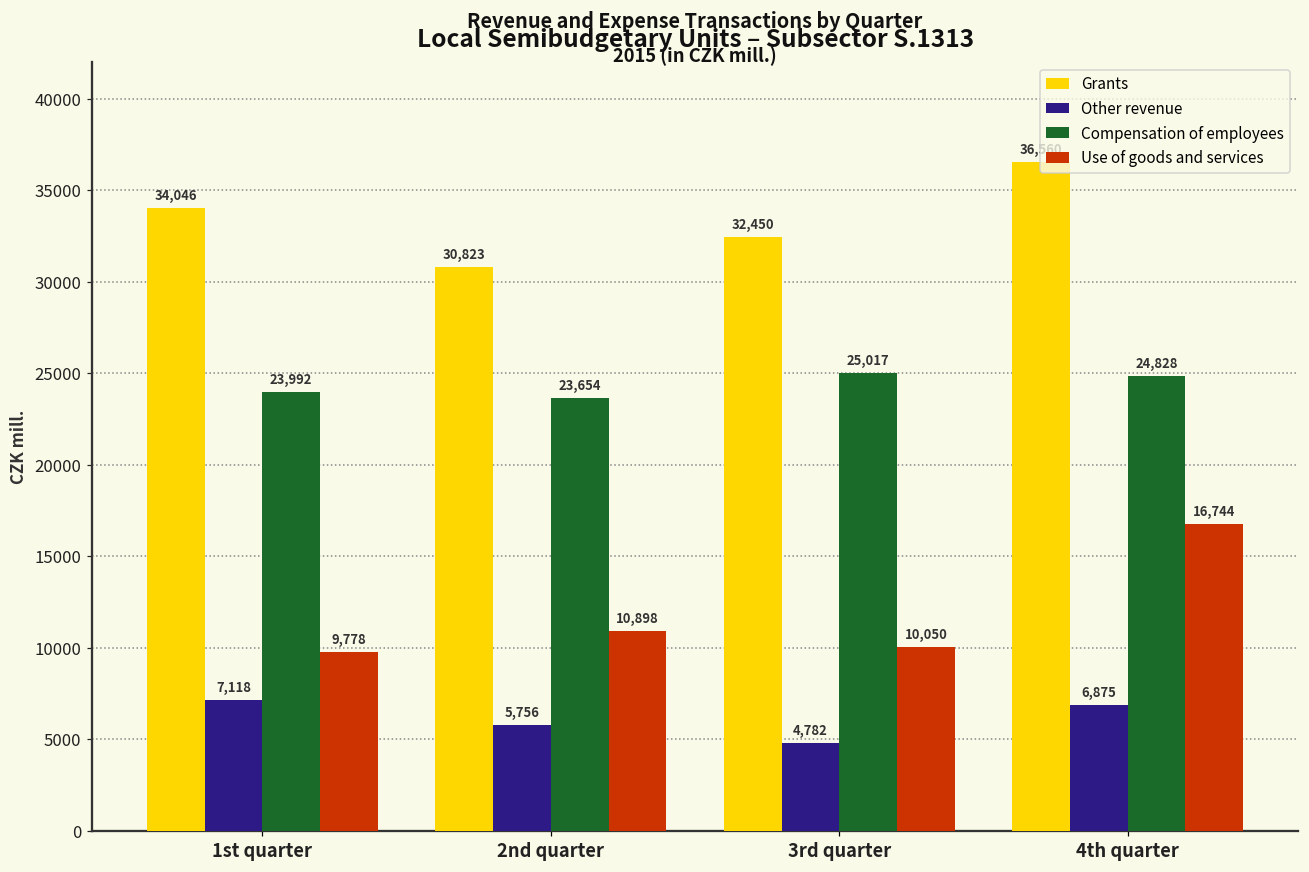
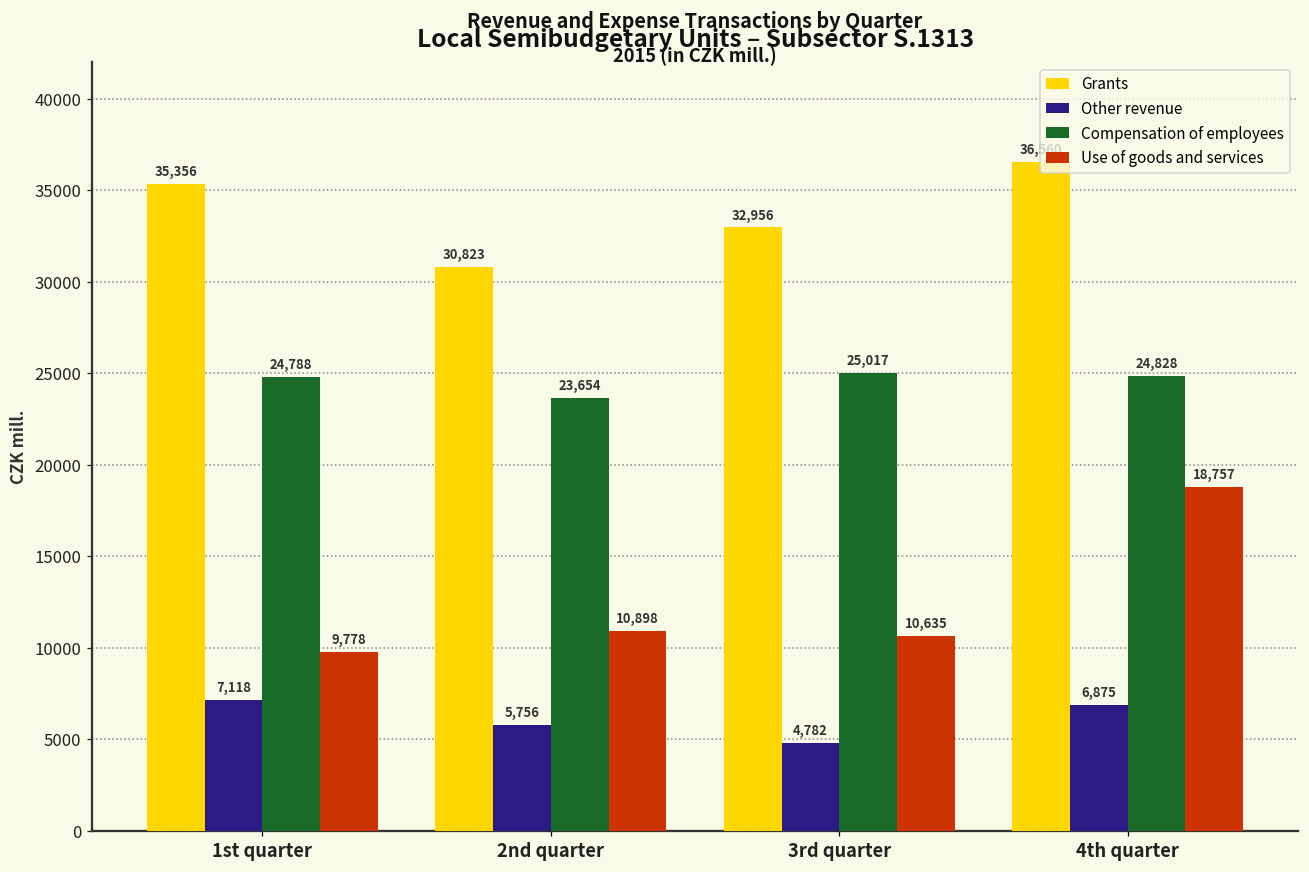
Grants, 1st quarter: 34,046 -> 35,356
Compensation of employees, 1st quarter: 23,992 -> 24,788
Grants, 3rd quarter: 32,450 -> 32,956
Use of goods and services, 3rd quarter: 10,050 -> 10,635
Use of goods and services, 4th quarter: 16,744 -> 18,757
